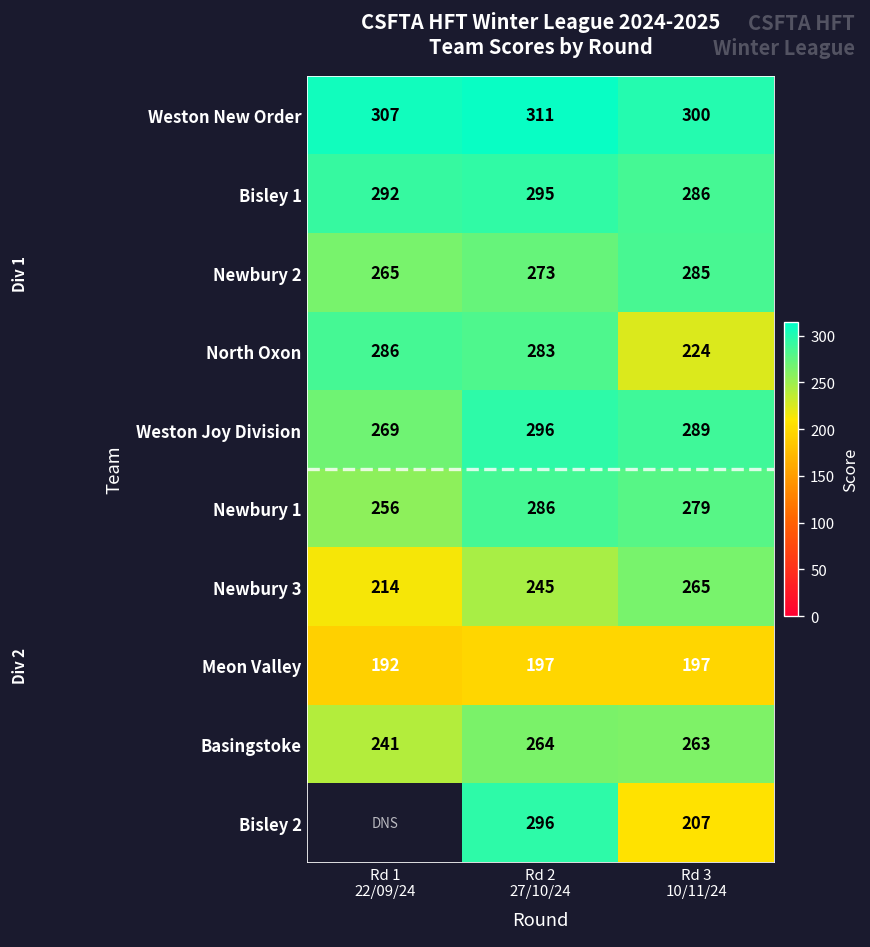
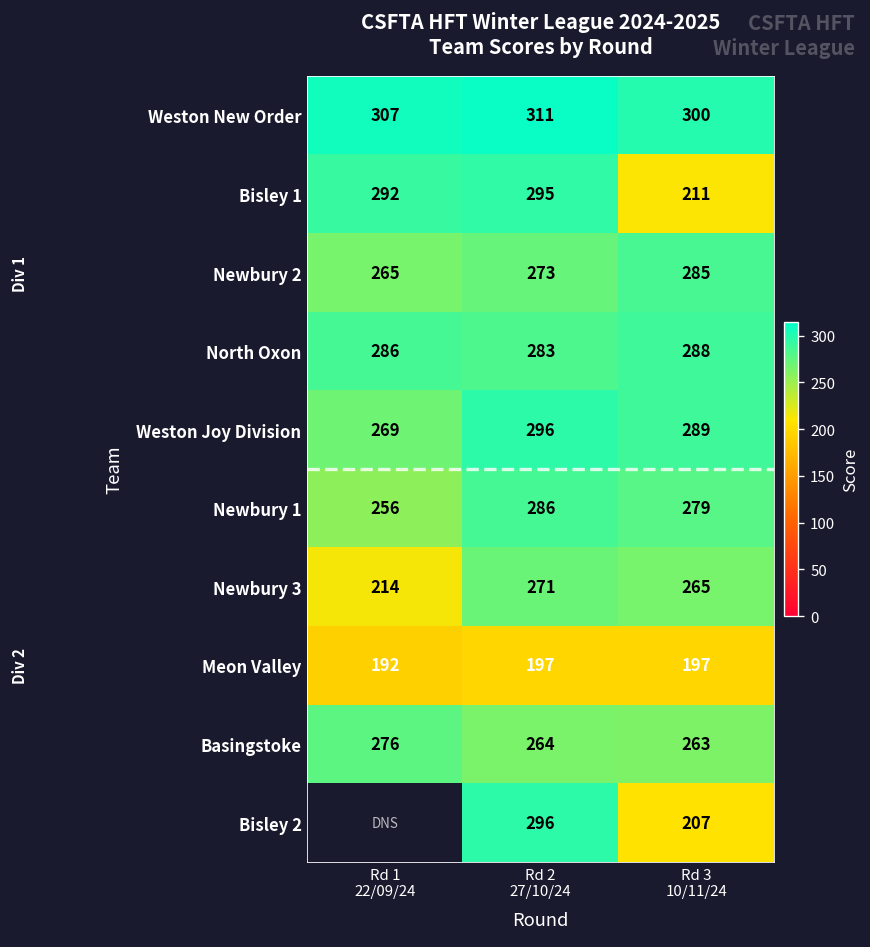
Bisley 1, Rd 3 10/11/24: 286 -> 211
North Oxon, Rd 3 10/11/24: 224 -> 288
Newbury 3, Rd 2 27/10/24: 245 -> 271
Basingstoke, Rd 1 22/09/24: 241 -> 276
